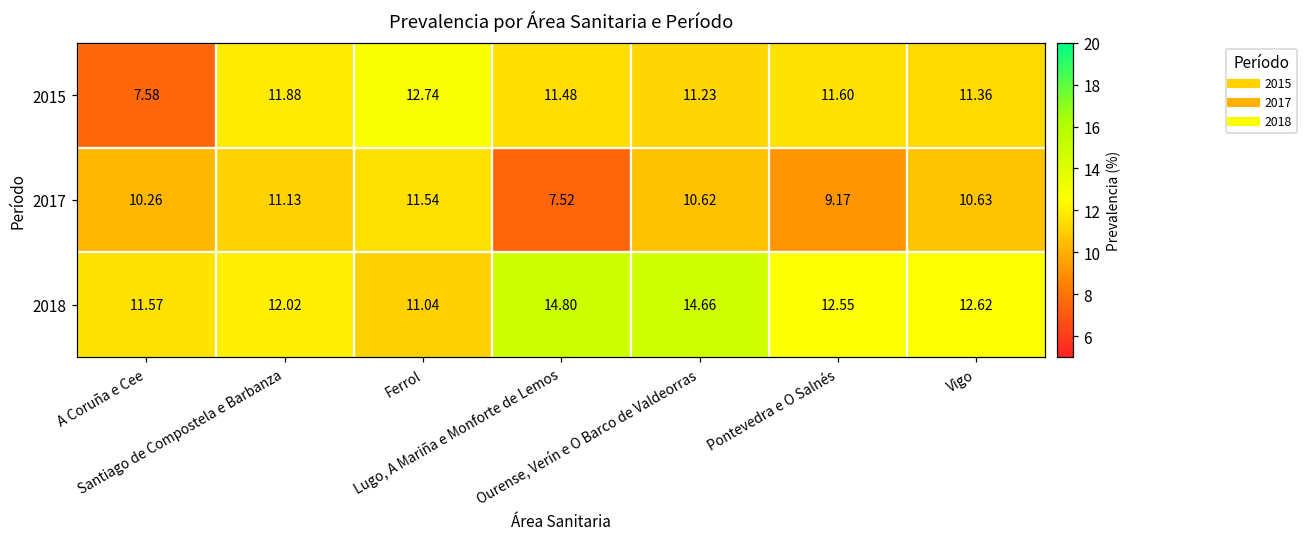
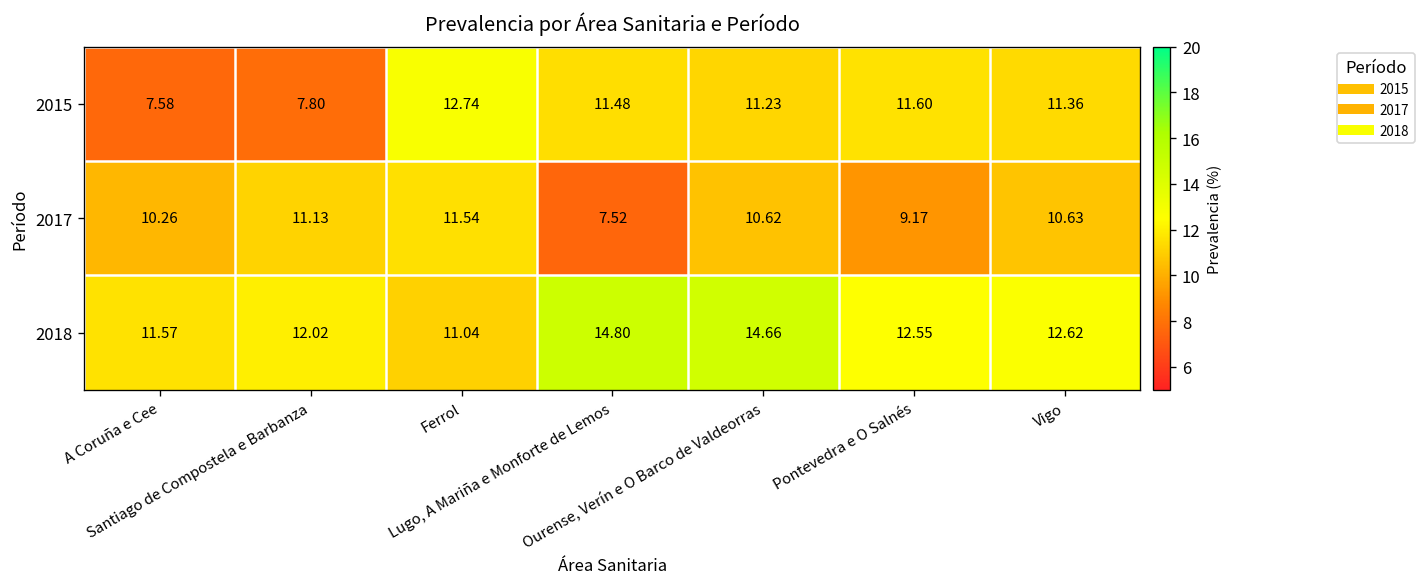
2015, Santiago de Compostela e Barbanza: 11.88 -> 7.80
